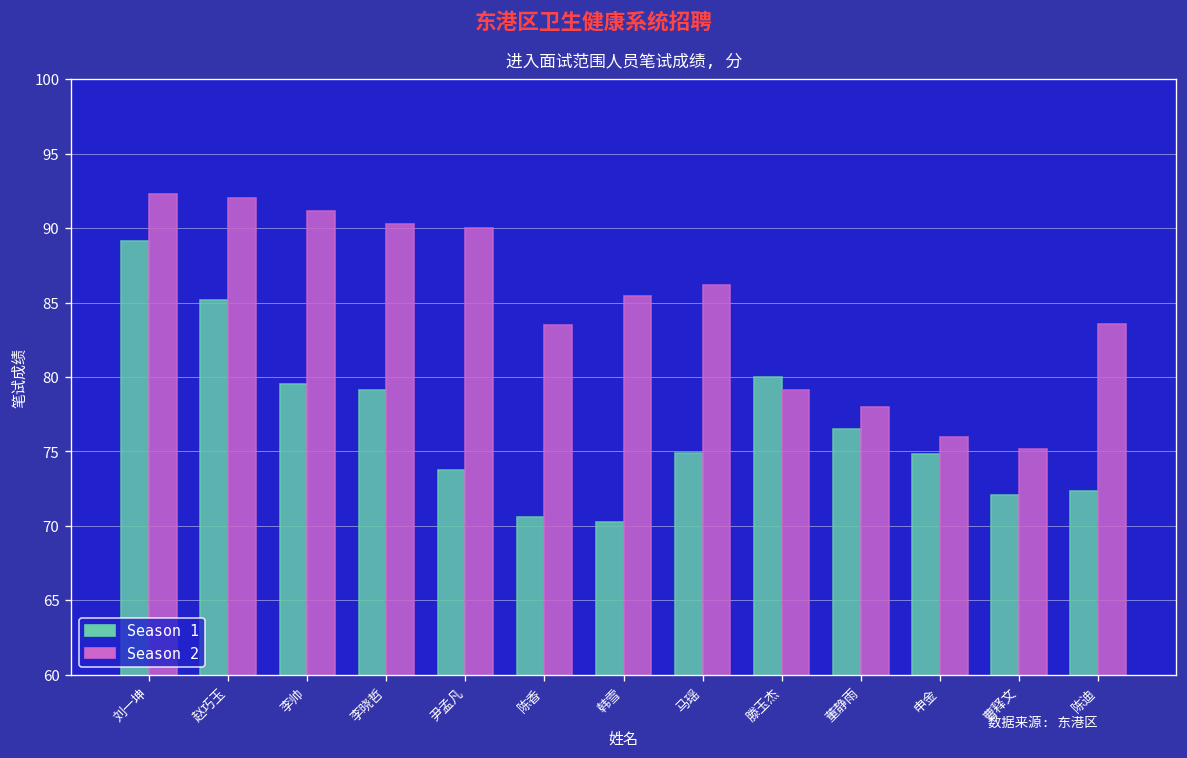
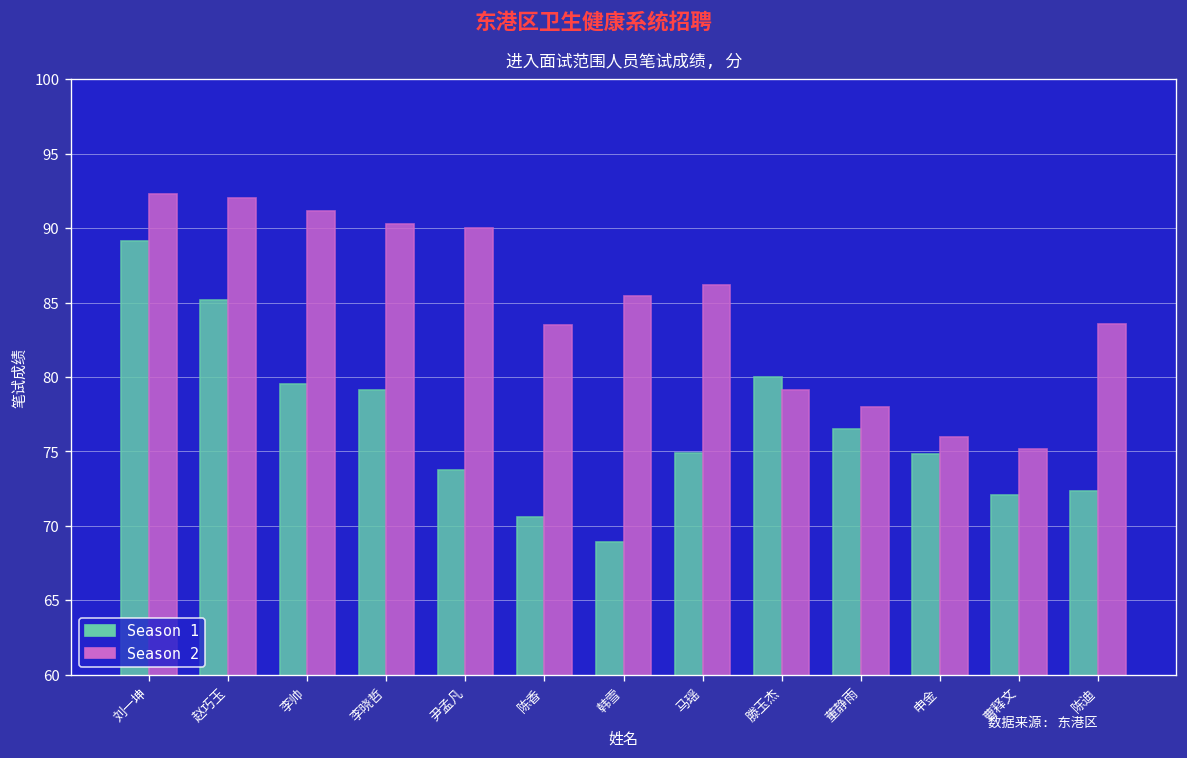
Season 1, 韩雪: 70.3 -> 68.9
